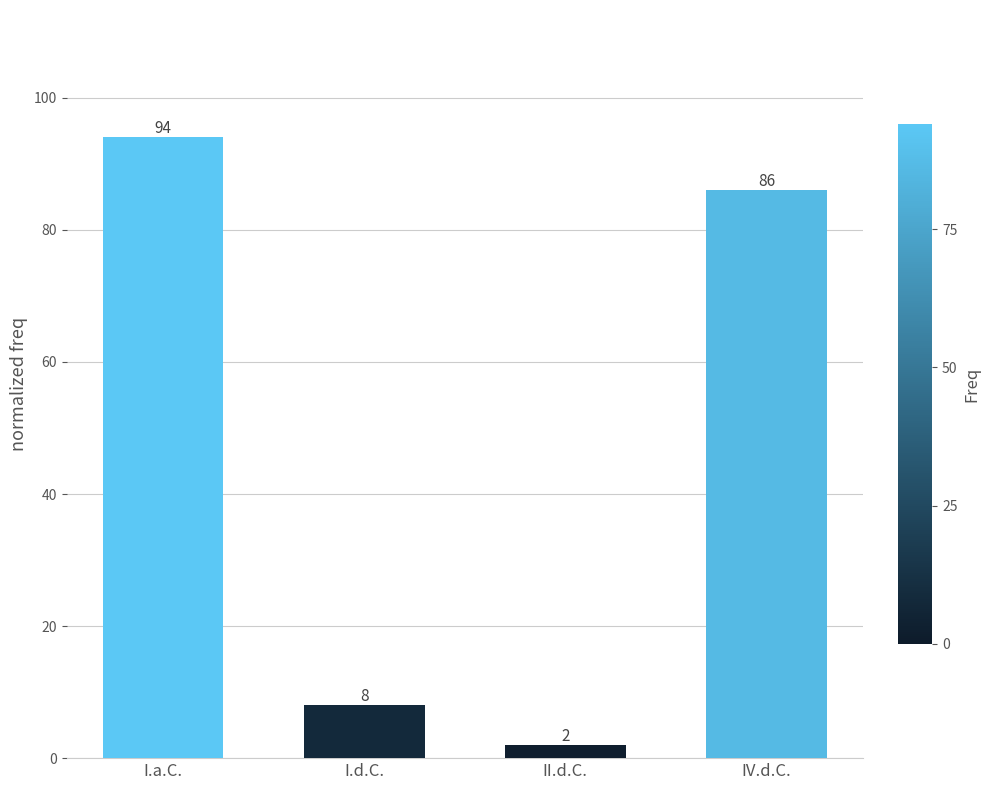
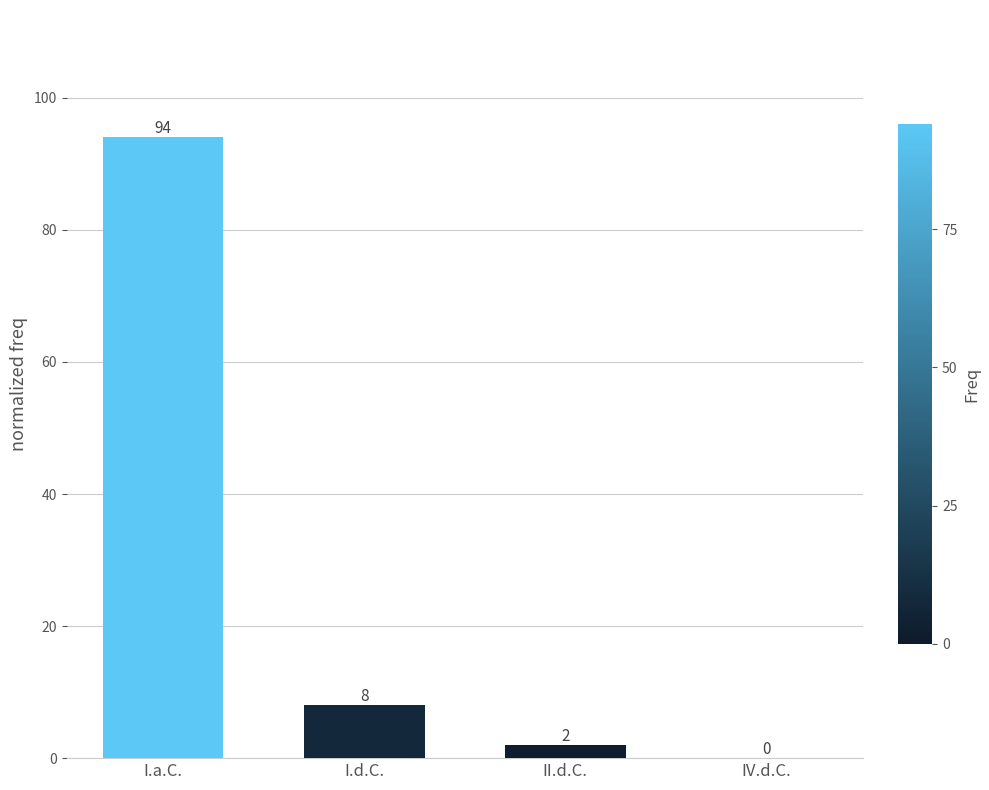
IV.d.C.: 86 -> 0
